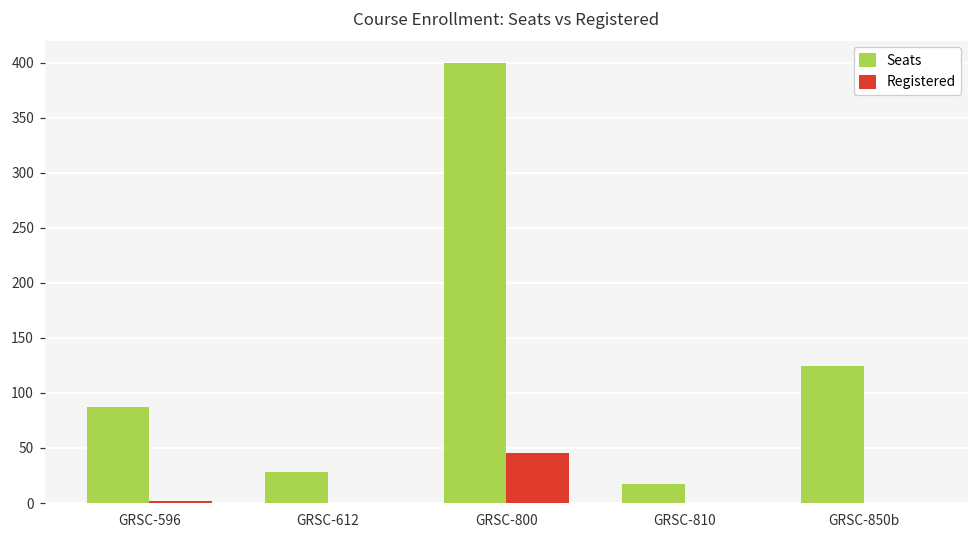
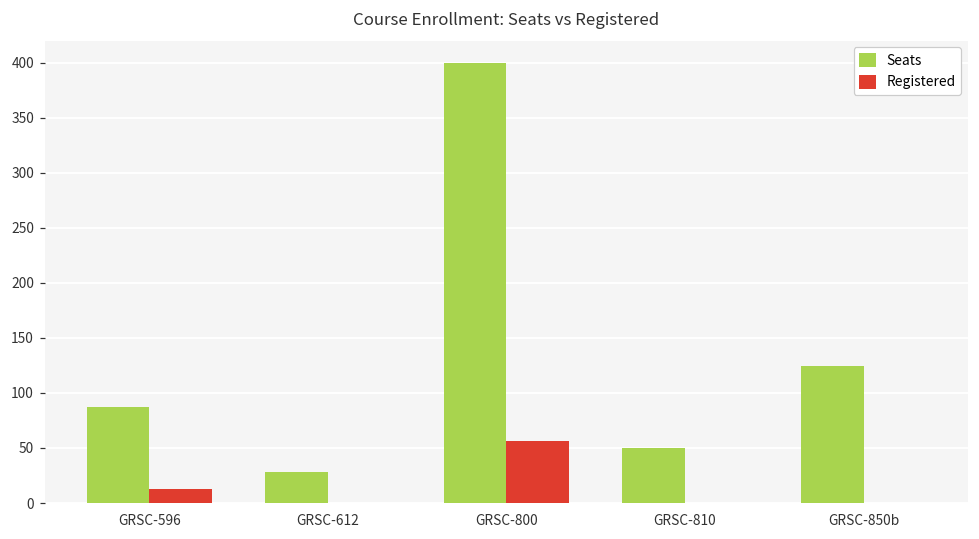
Registered, GRSC-596: 2 -> 13
Registered, GRSC-800: 45 -> 56
Seats, GRSC-810: 17 -> 50
